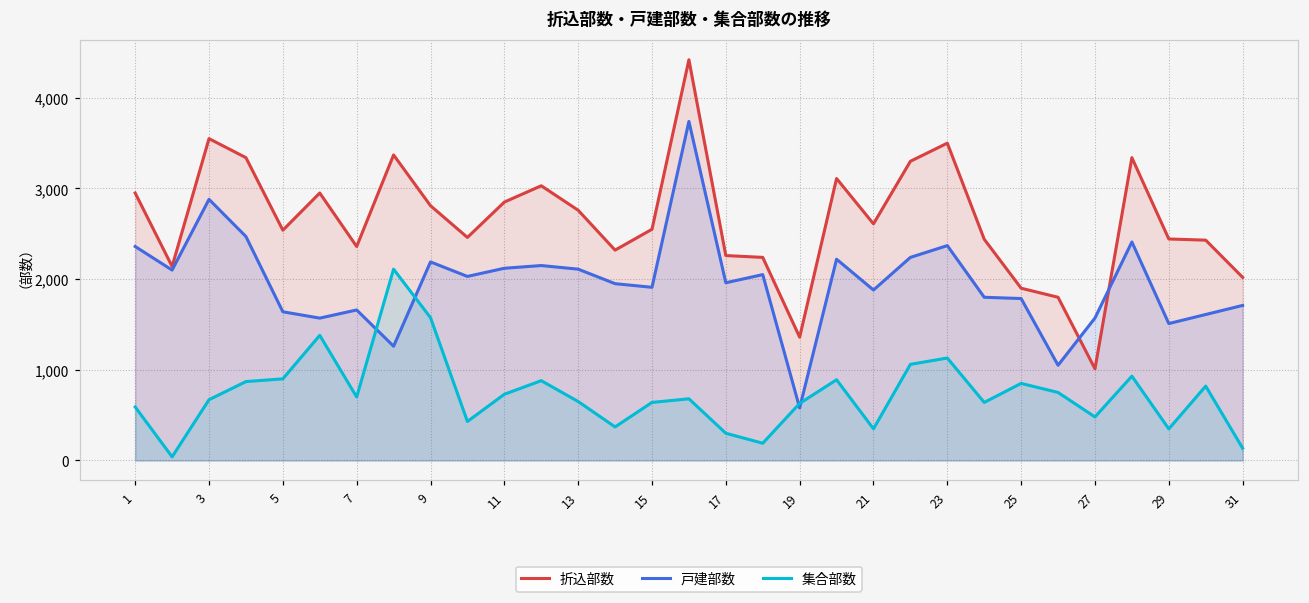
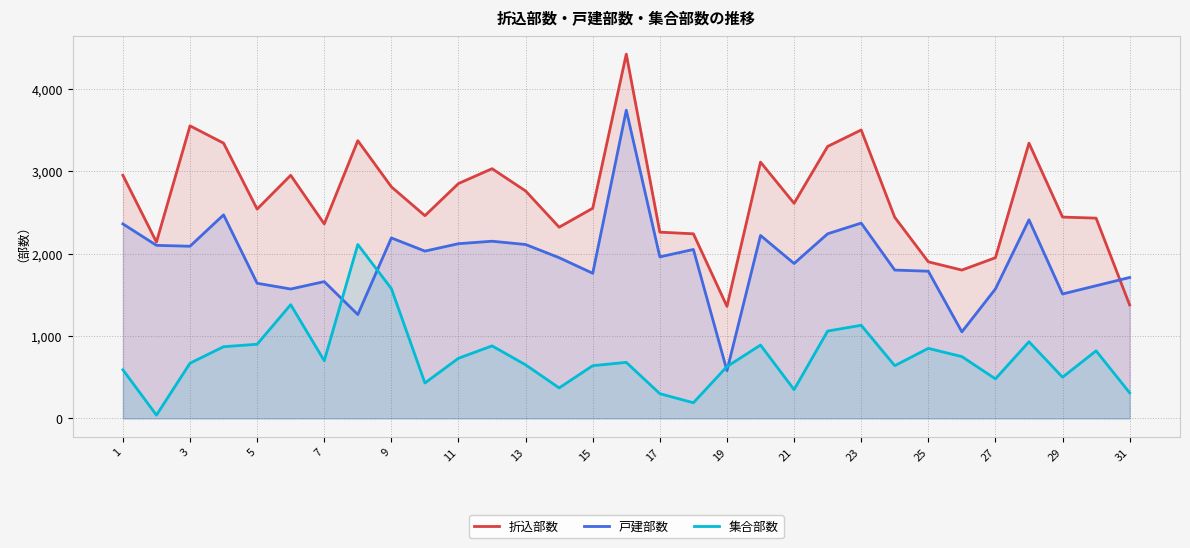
戸建部数, 3: 2,900 -> 2,100
戸建部数, 15: 1,900 -> 1,800
折込部数, 27: 1,000 -> 2,000
集合部数, 29: 300 -> 500
折込部数, 31: 2,000 -> 1,400
集合部数, 31: 100 -> 300
